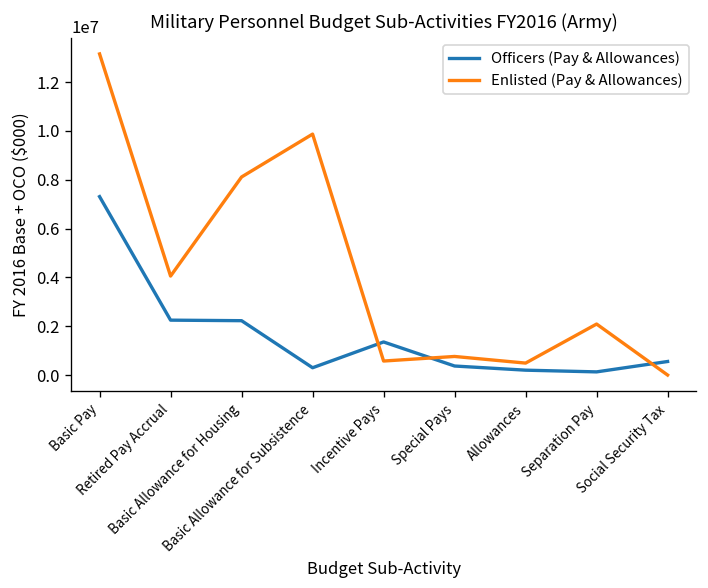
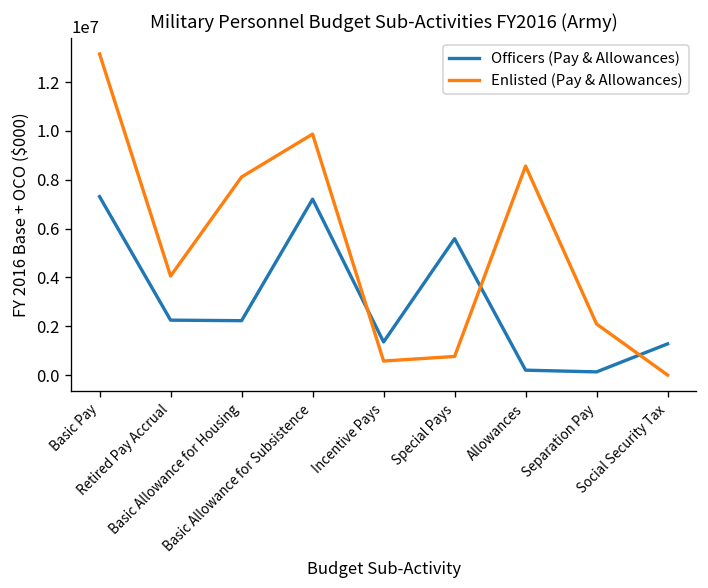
Officers (Pay & Allowances), Basic Allowance for Subsistence: 300000 -> 7200000
Officers (Pay & Allowances), Special Pays: 400000 -> 5600000
Enlisted (Pay & Allowances), Allowances: 500000 -> 8600000
Officers (Pay & Allowances), Social Security Tax: 600000 -> 1300000
